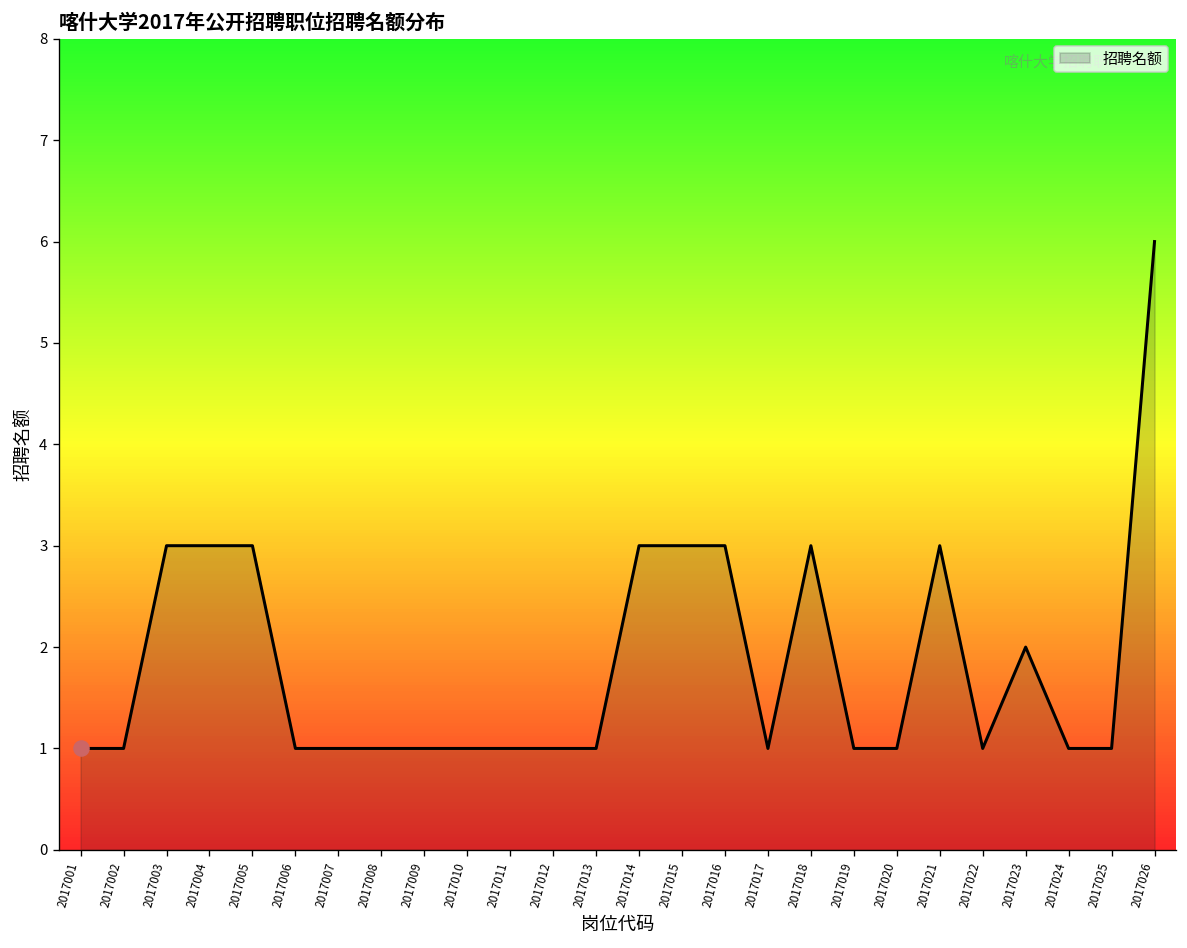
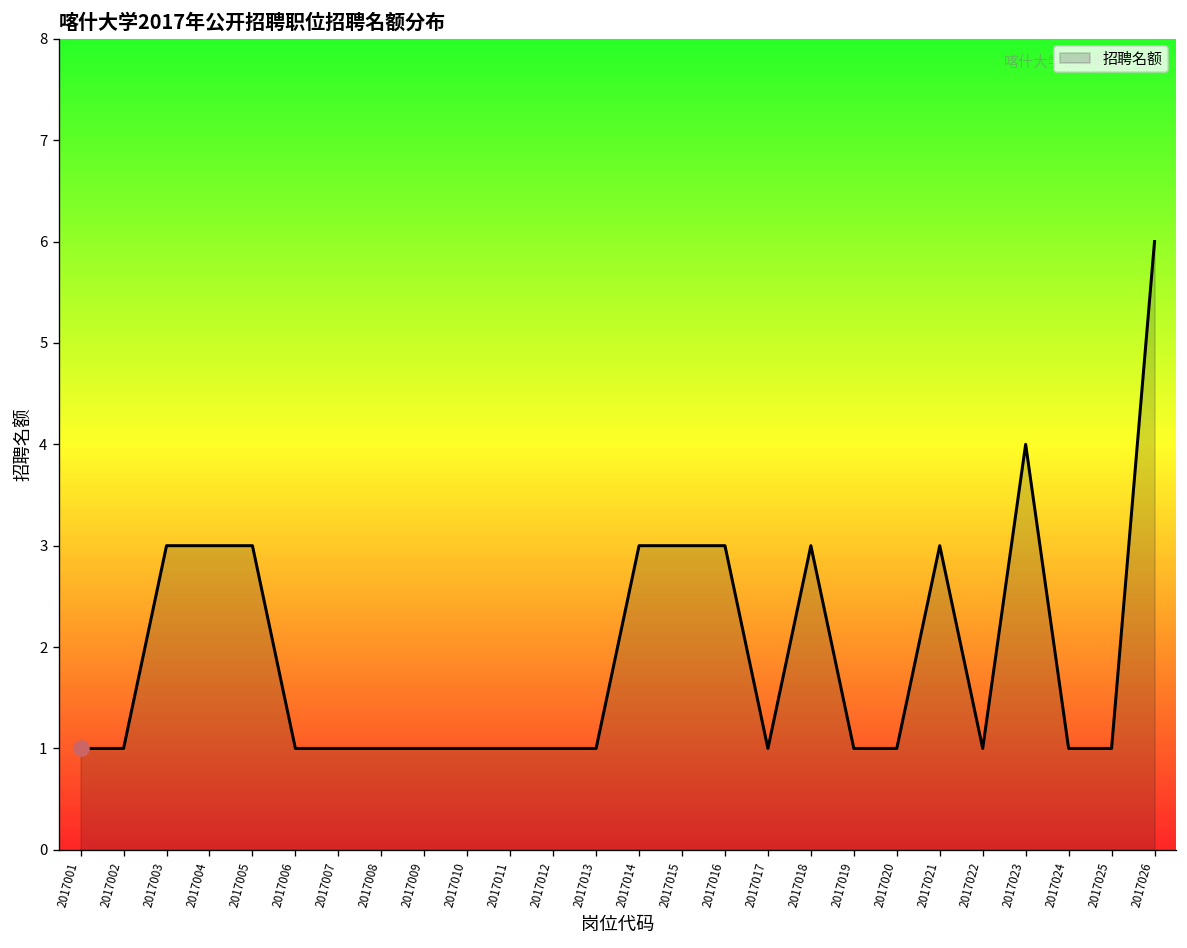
招聘名额, 2017023: 2 -> 4
